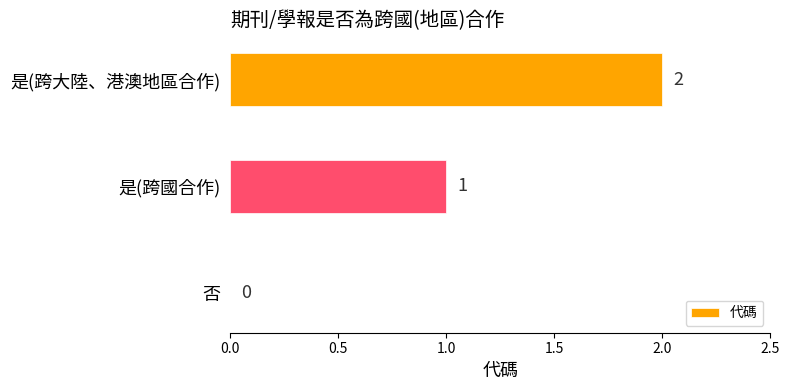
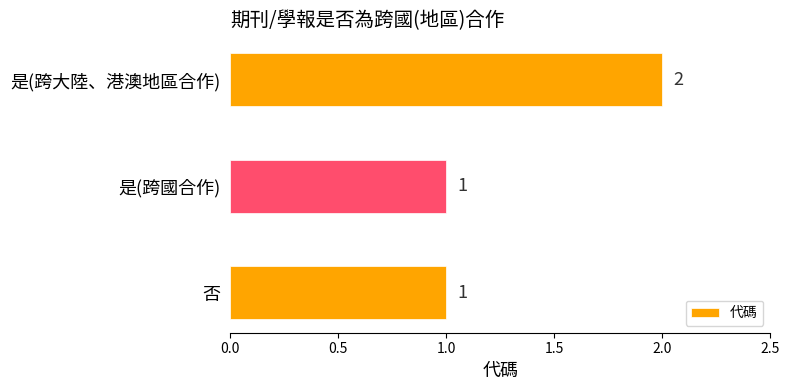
否: 0 -> 1
